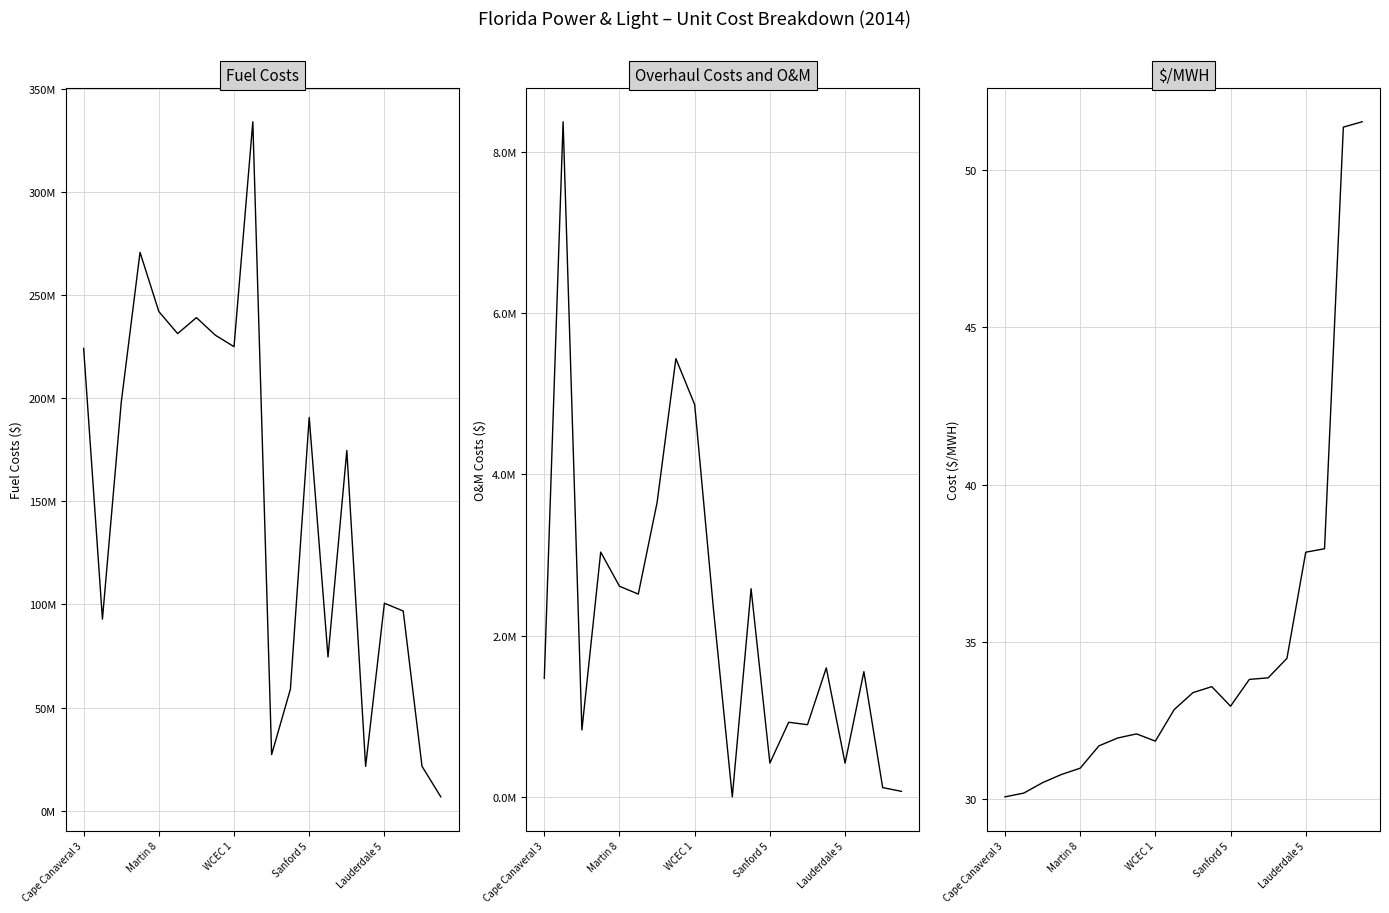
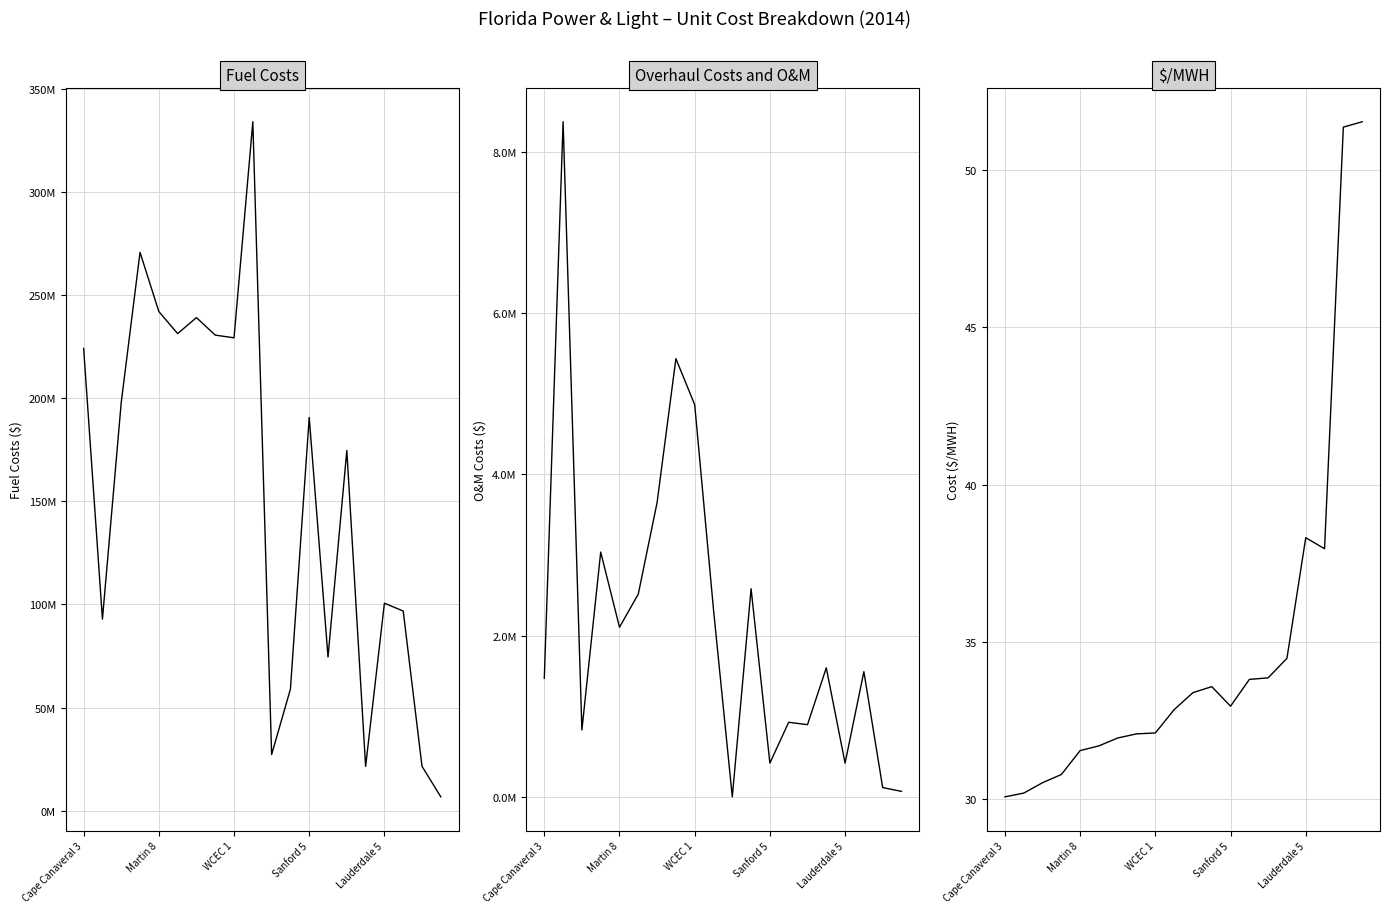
Fuel Costs, WCEC 1: 225000000 -> 229000000
Overhaul Costs and O&M, Martin 8: 2600000 -> 2100000
$/MWH, Martin 8: 31.0 -> 31.6
$/MWH, WCEC 1: 31.9 -> 32.1
$/MWH, Lauderdale 5: 37.9 -> 38.3
